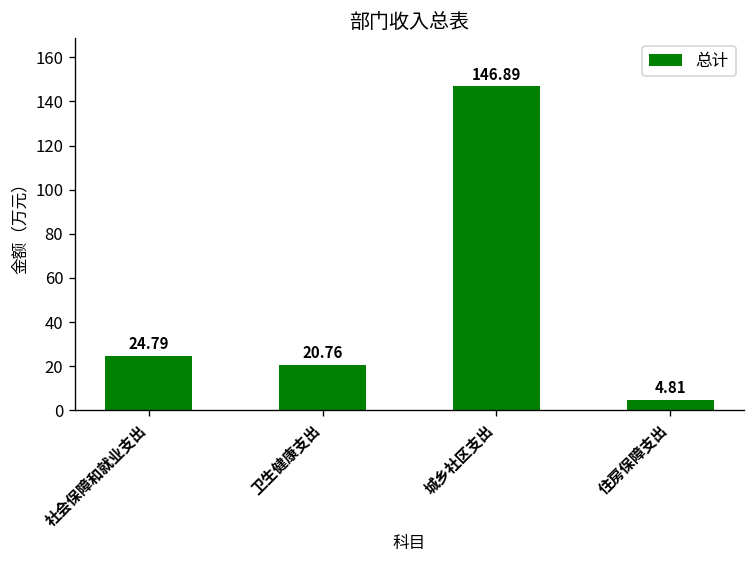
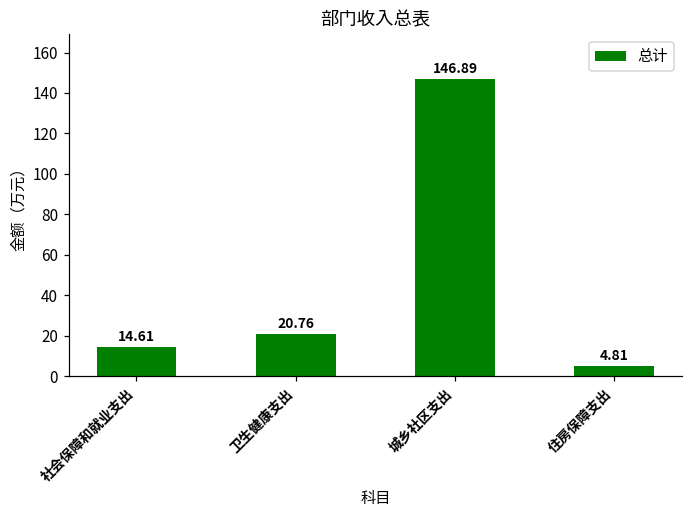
社会保障和就业支出: 24.79 -> 14.61
